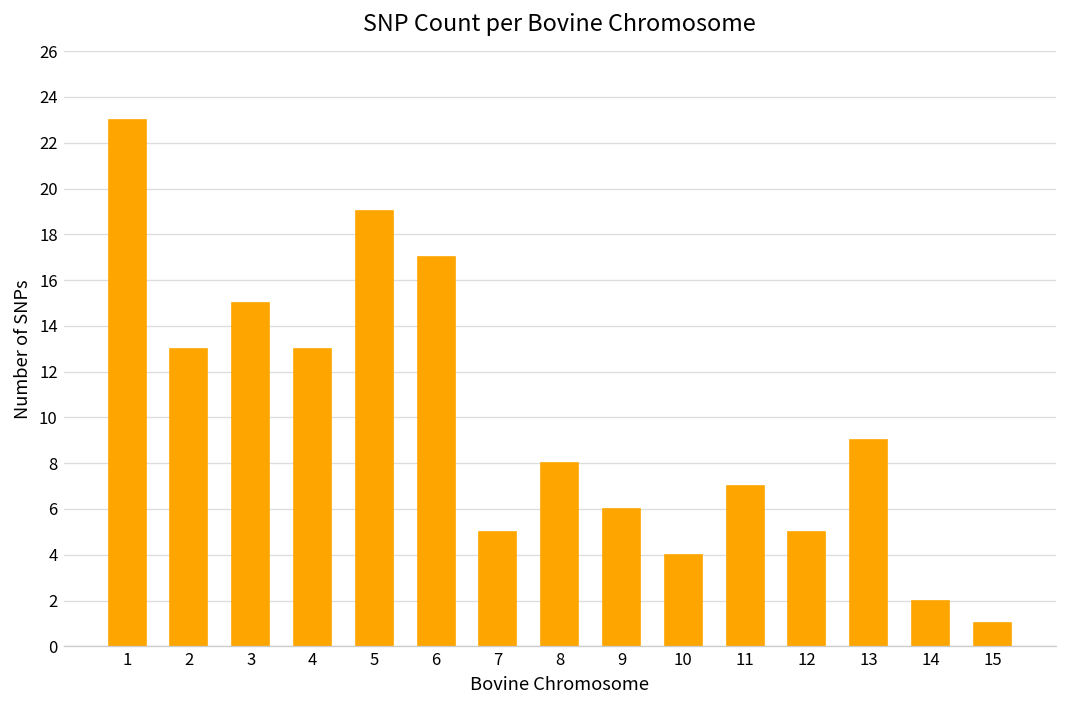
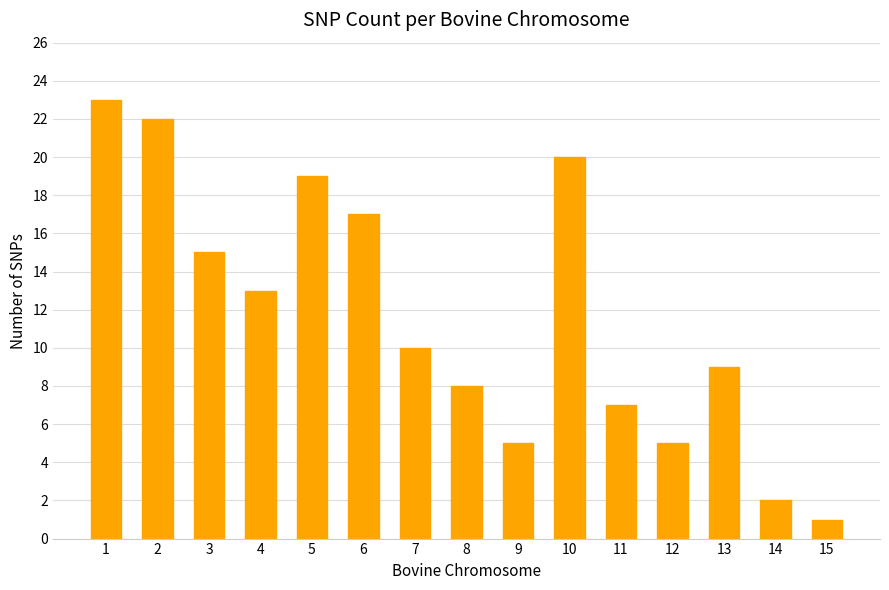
2: 13 -> 22
7: 5 -> 10
9: 6 -> 5
10: 4 -> 20
